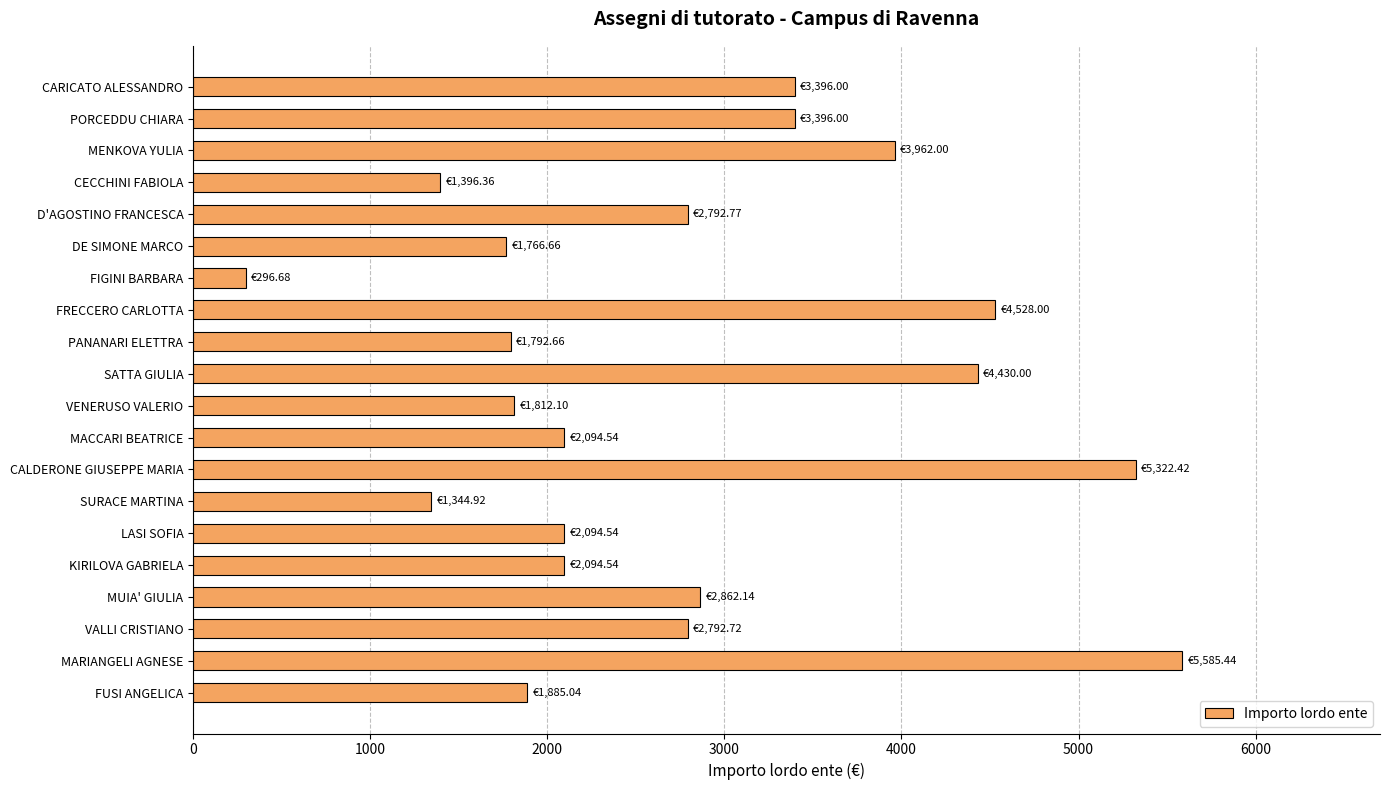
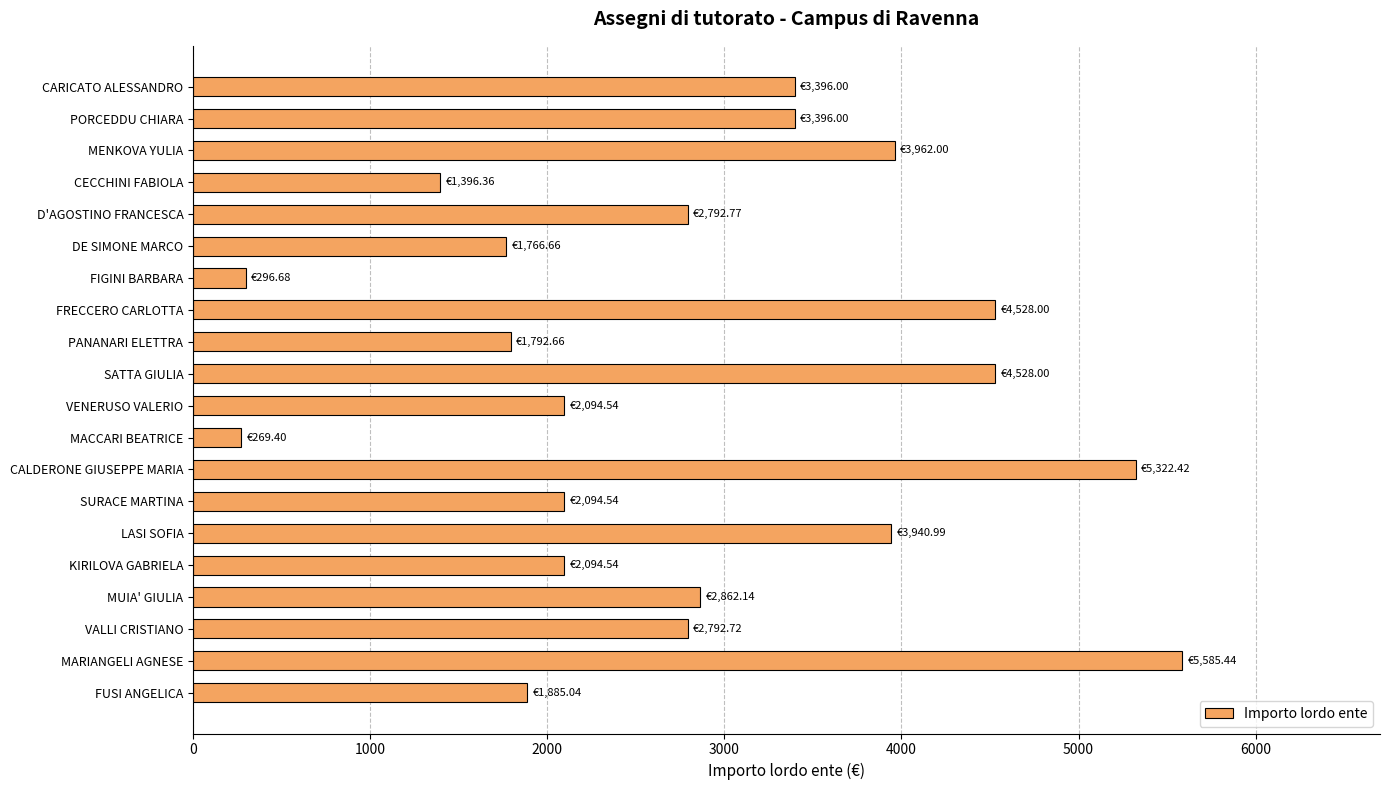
SATTA GIULIA: €4,430.00 -> €4,528.00
VENERUSO VALERIO: €1,812.10 -> €2,094.54
MACCARI BEATRICE: €2,094.54 -> €269.40
SURACE MARTINA: €1,344.92 -> €2,094.54
LASI SOFIA: €2,094.54 -> €3,940.99
